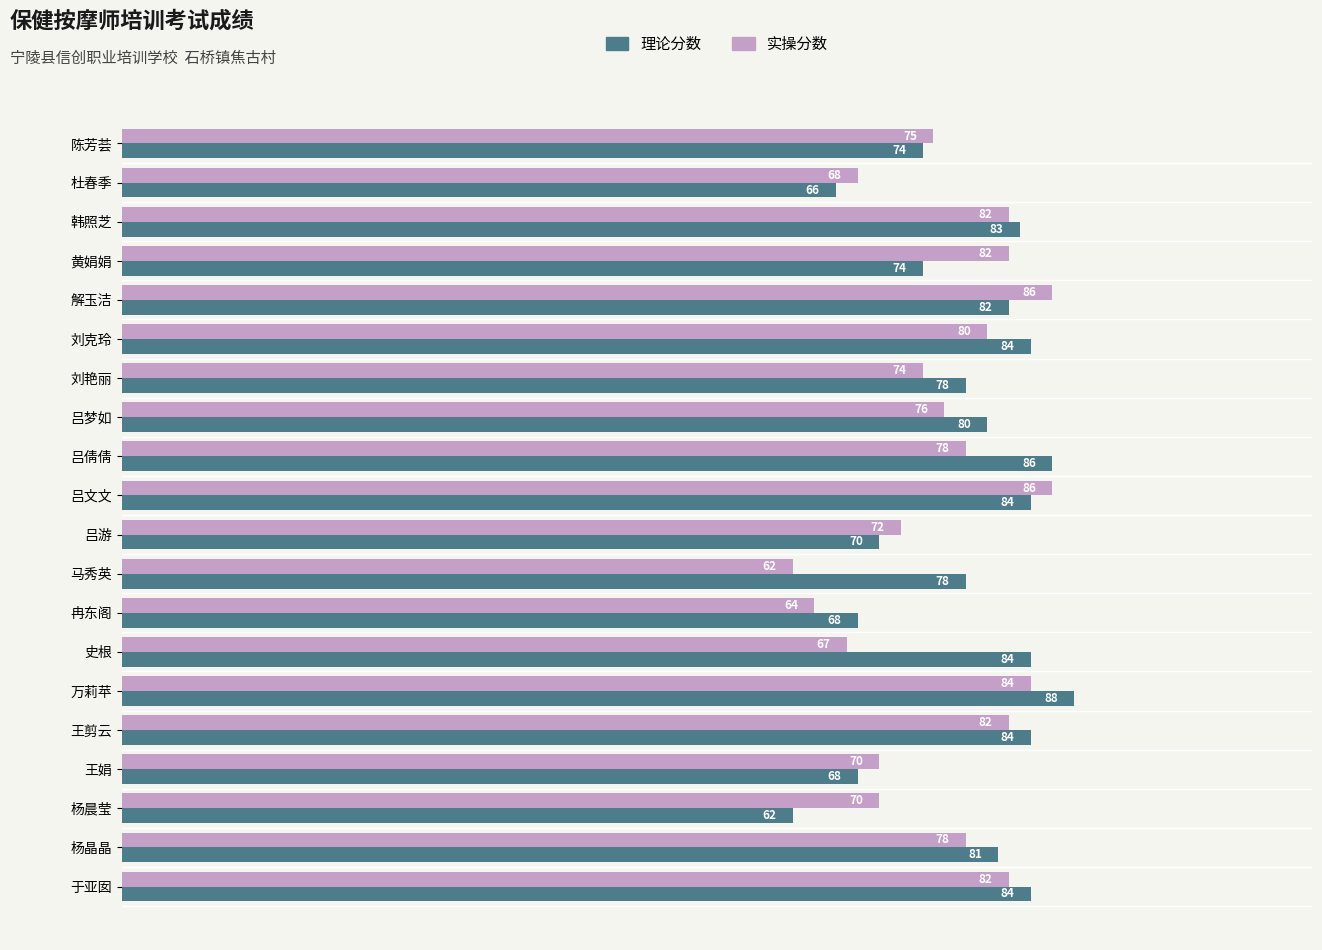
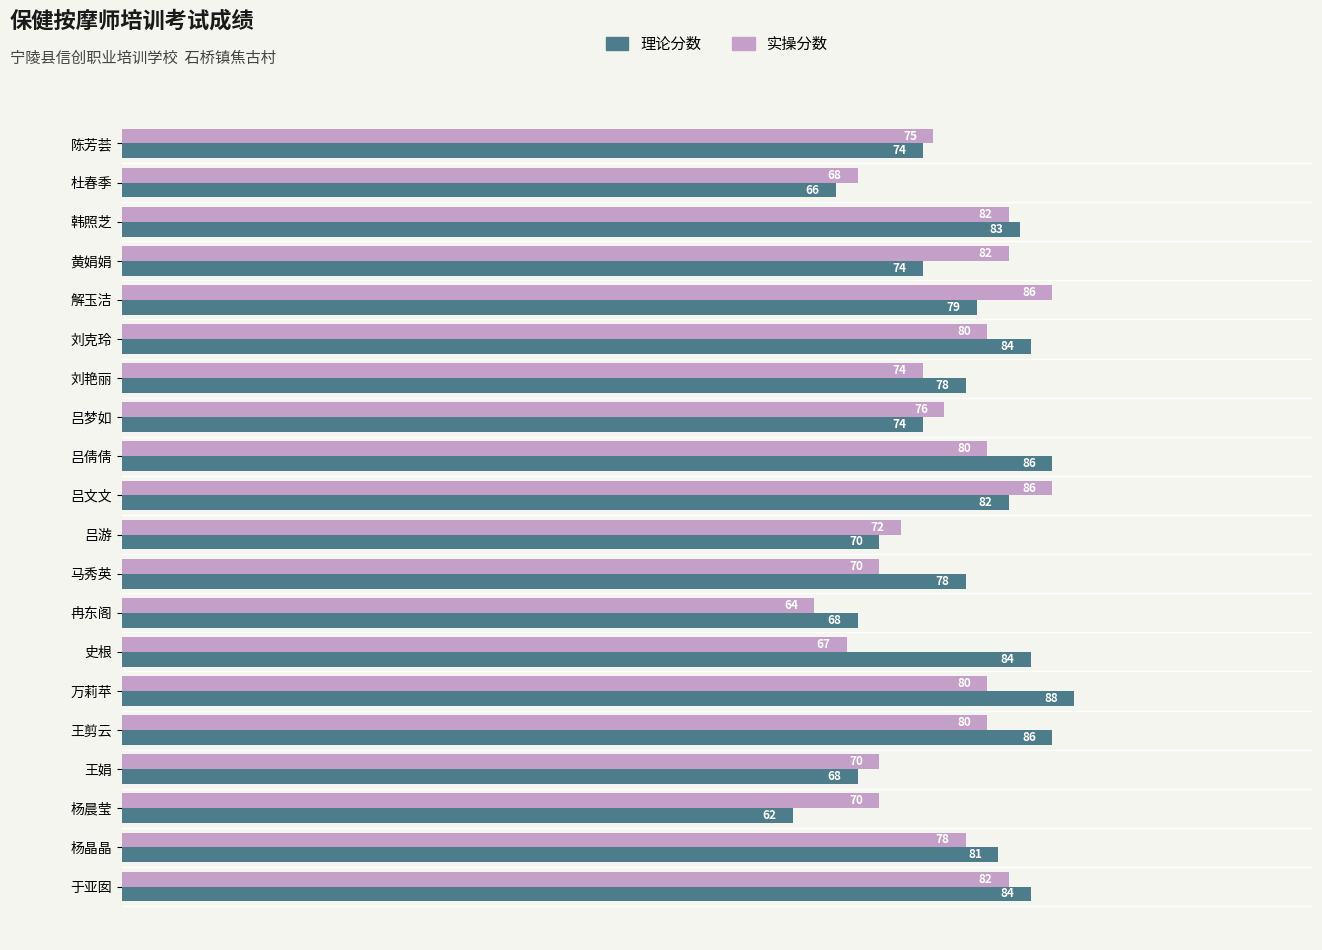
理论分数, 解玉洁: 82 -> 79
理论分数, 吕梦如: 80 -> 74
实操分数, 吕倩倩: 78 -> 80
理论分数, 吕文文: 84 -> 82
实操分数, 马秀英: 62 -> 70
实操分数, 万莉苹: 84 -> 80
实操分数, 王剪云: 82 -> 80
理论分数, 王剪云: 84 -> 86
